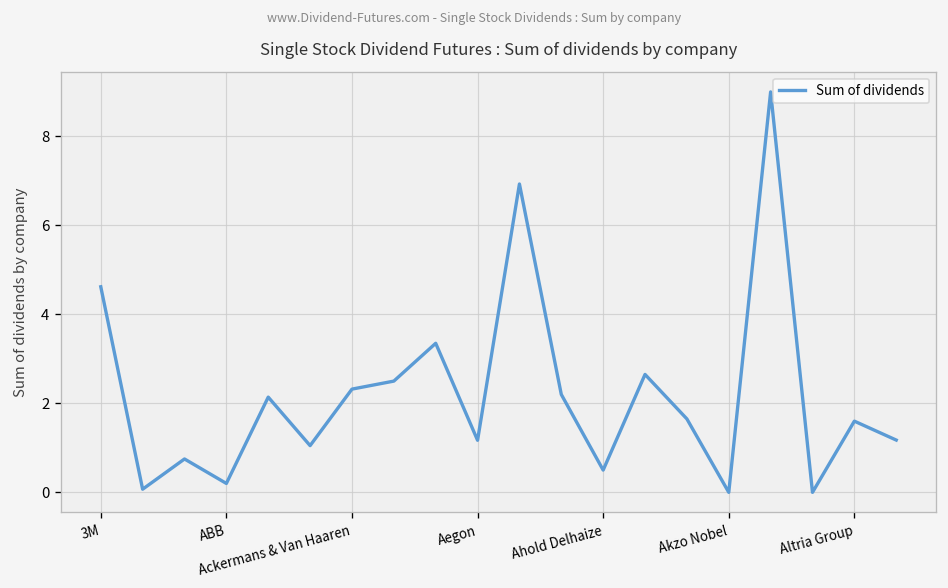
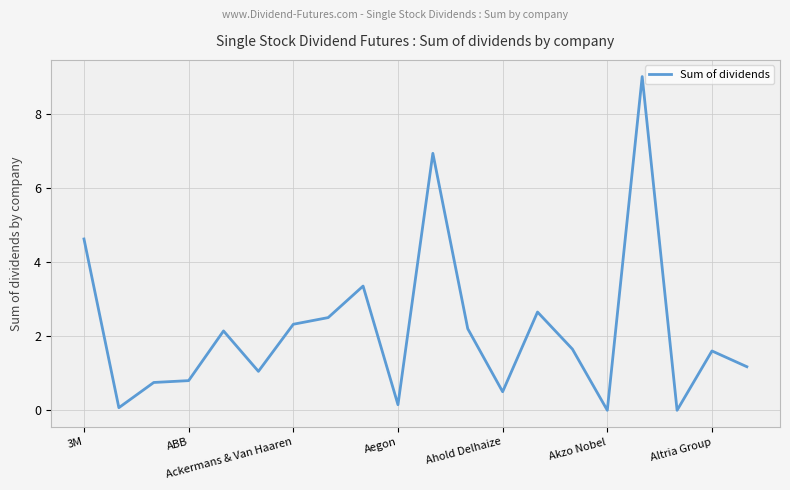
ABB: 0.2 -> 0.8
Aegon: 1.2 -> 0.2
